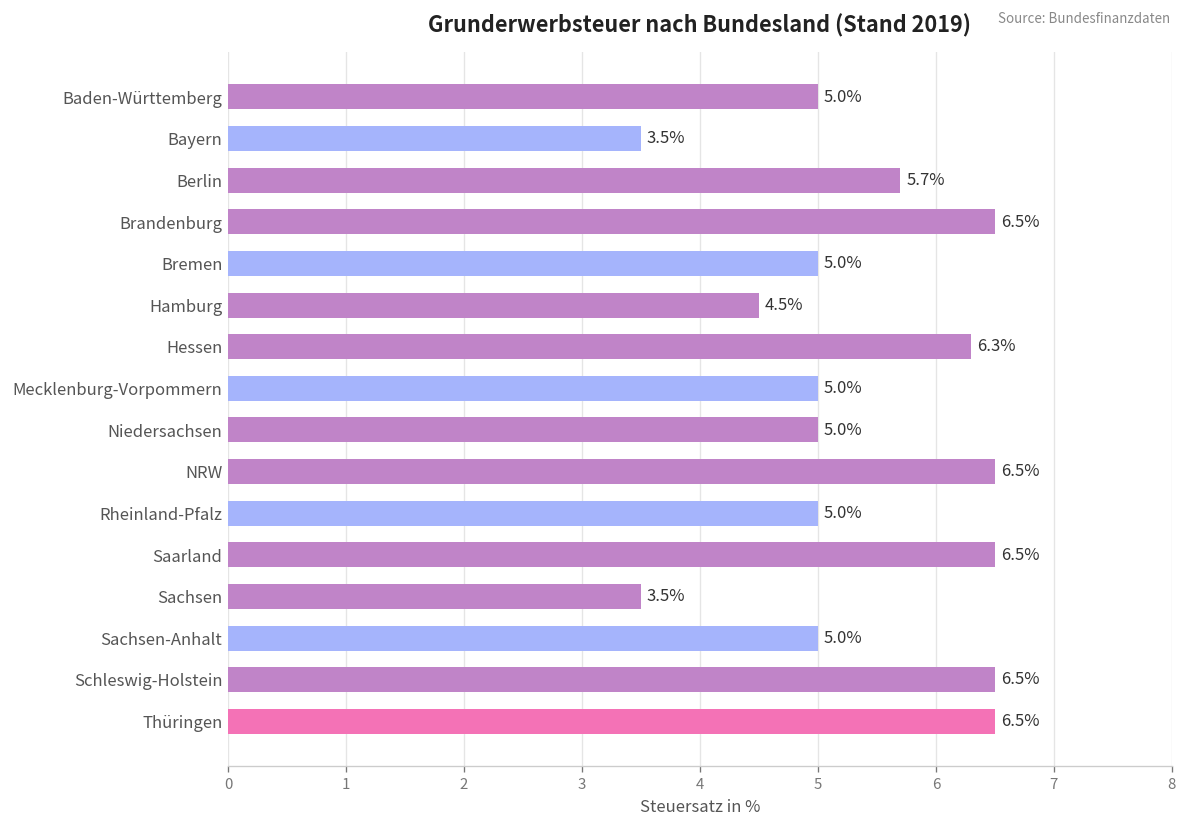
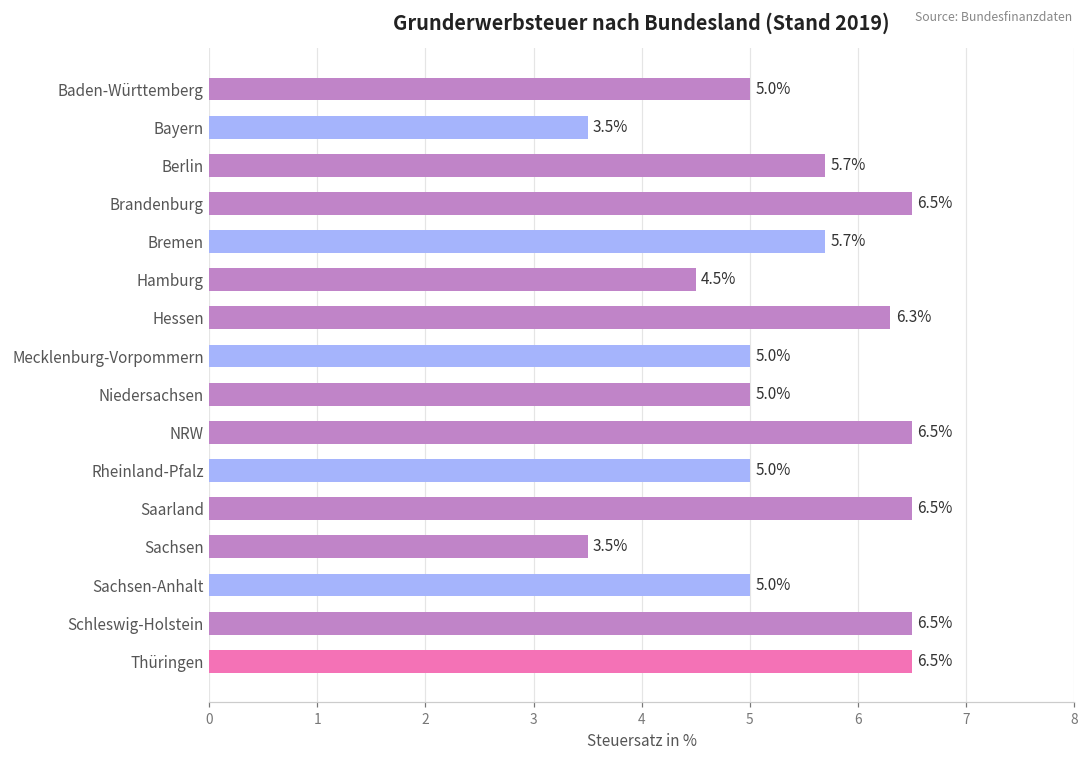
Bremen: 5.0% -> 5.7%
